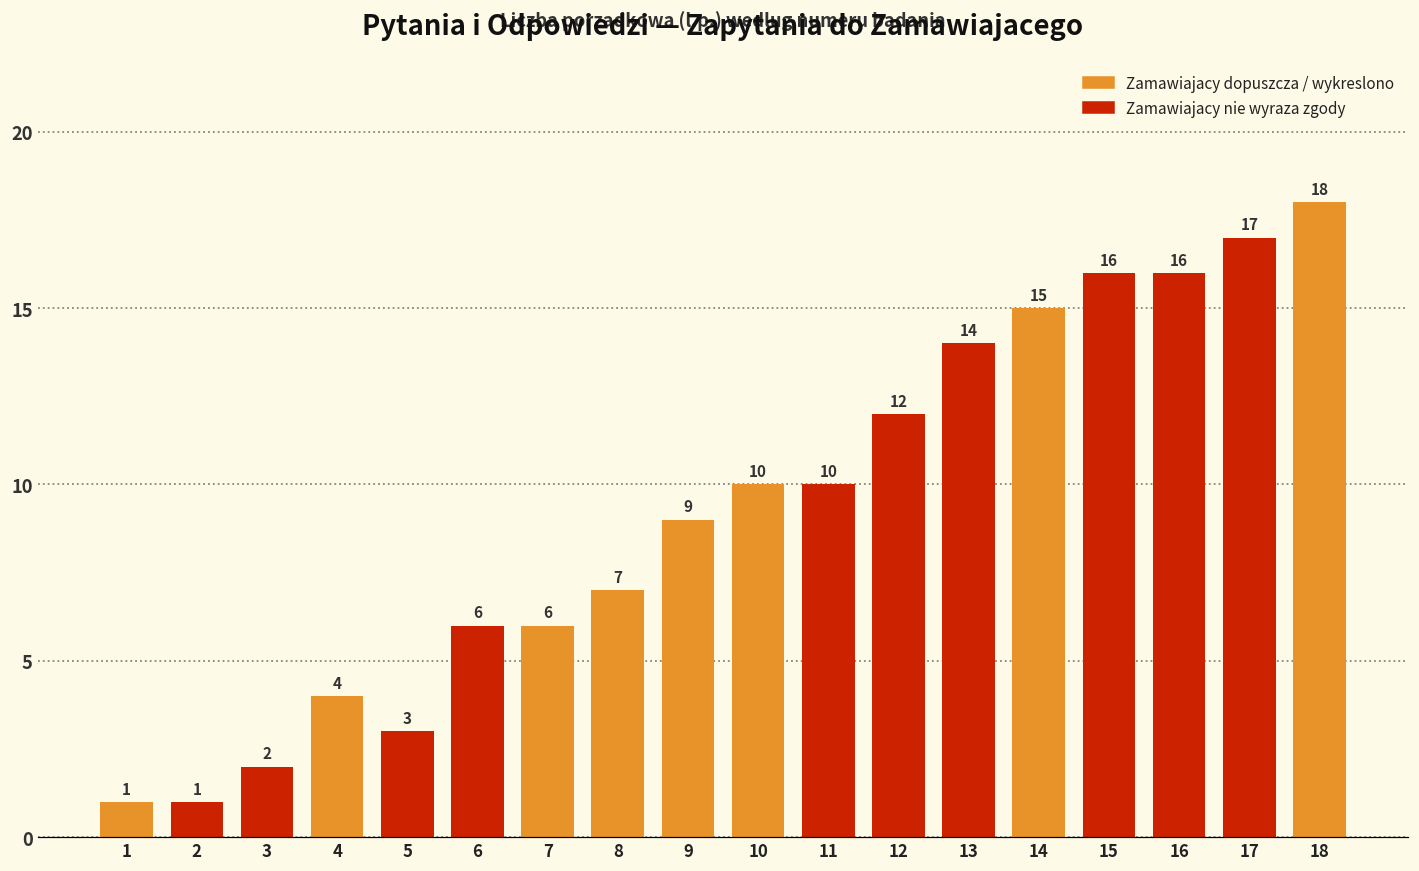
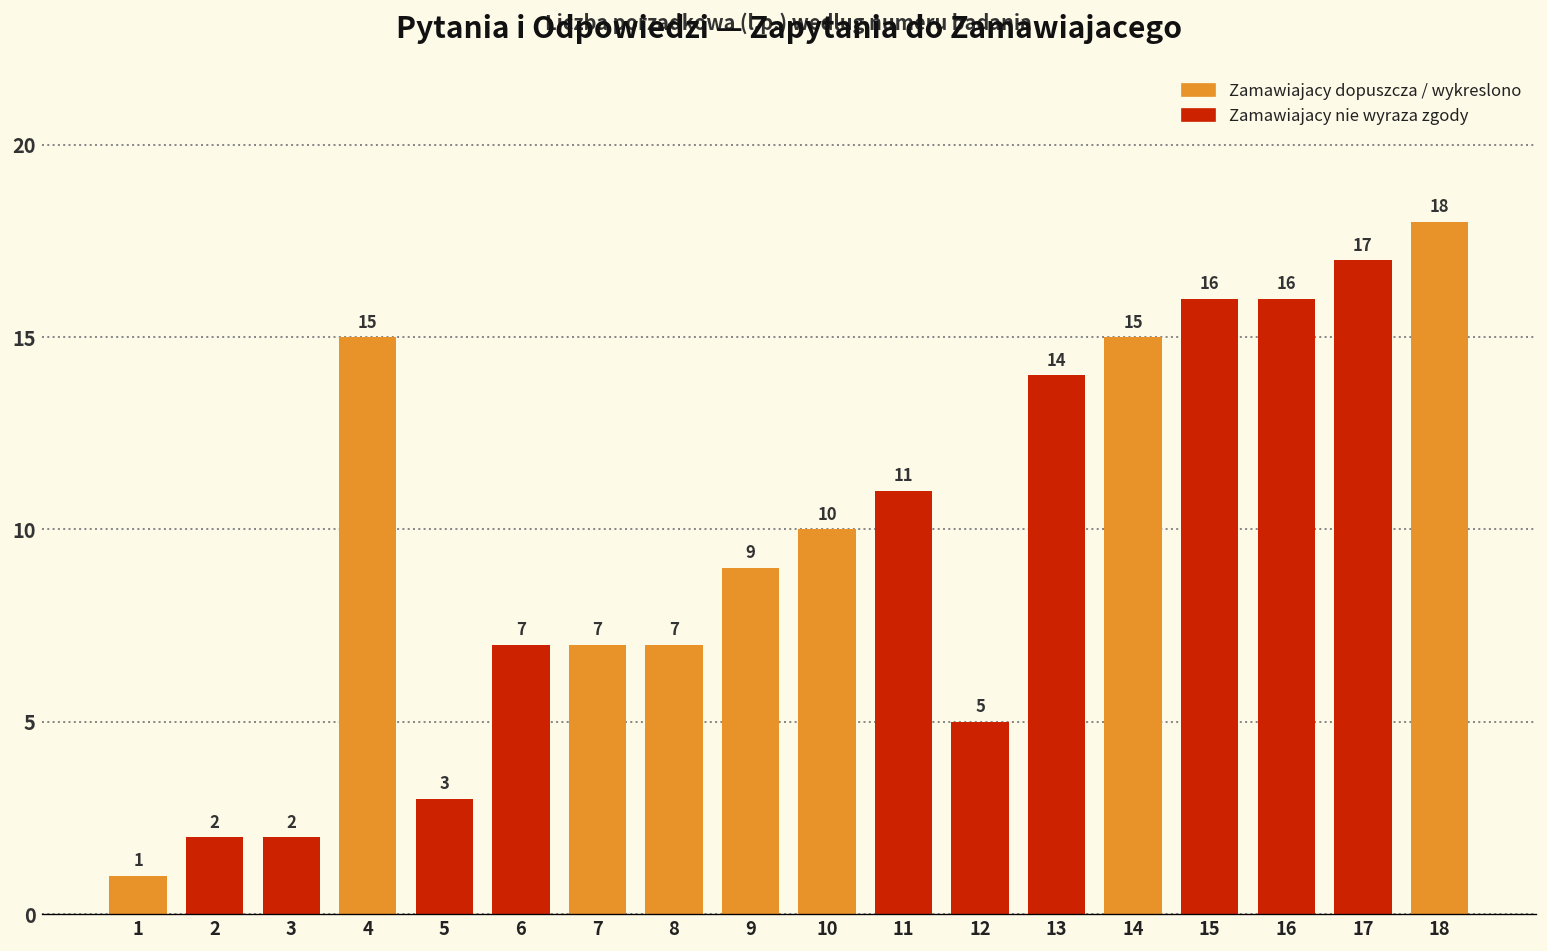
2: 1 -> 2
4: 4 -> 15
6: 6 -> 7
7: 6 -> 7
11: 10 -> 11
12: 12 -> 5
